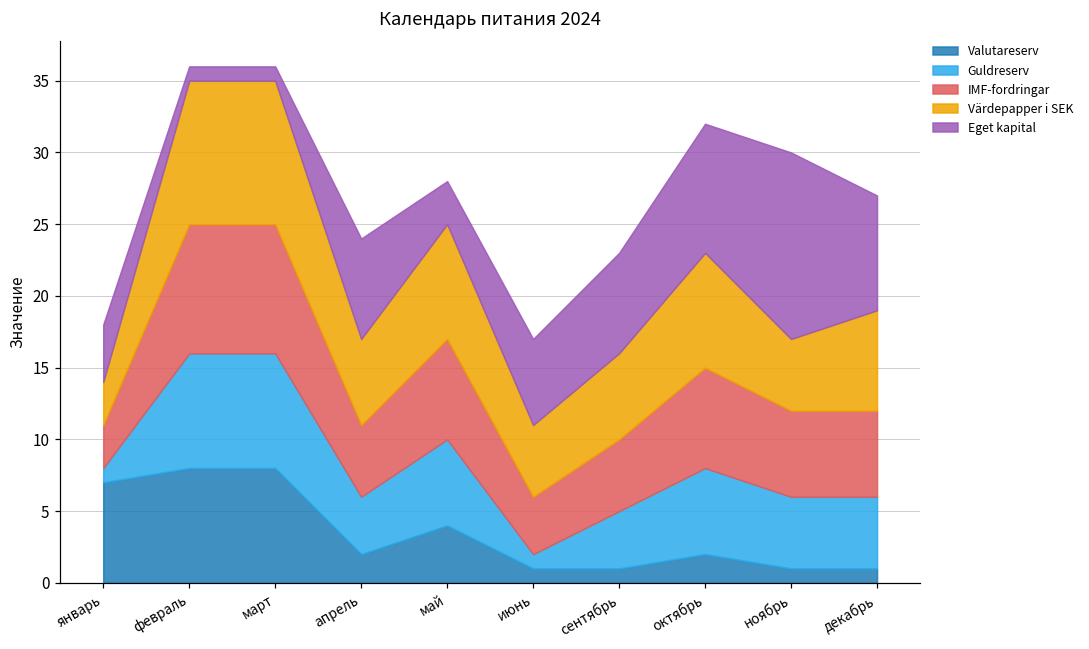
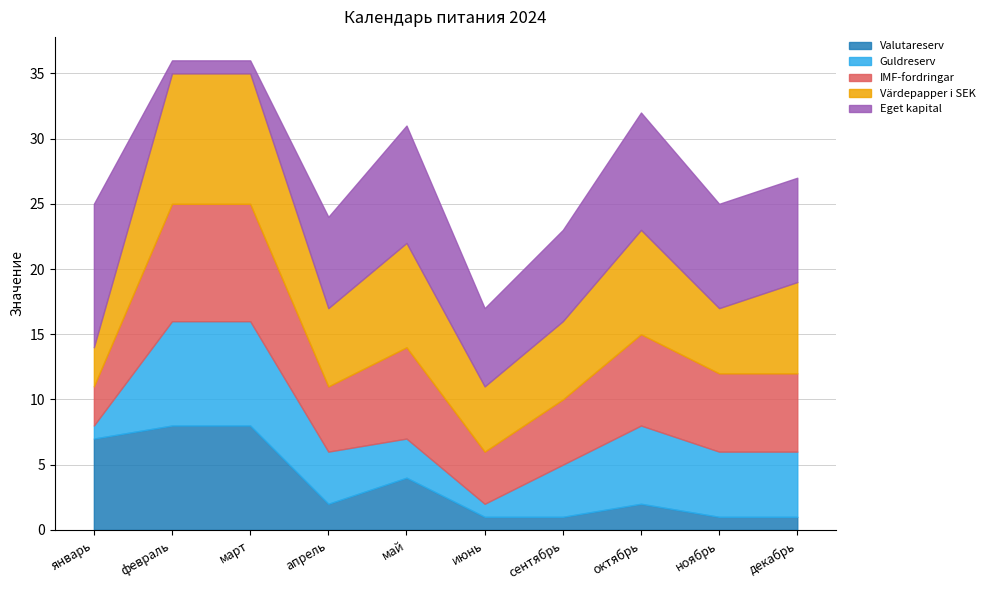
Eget kapital, январь: 4 -> 11
Guldreserv, май: 6 -> 3
Eget kapital, май: 3 -> 9
Eget kapital, ноябрь: 13 -> 8
